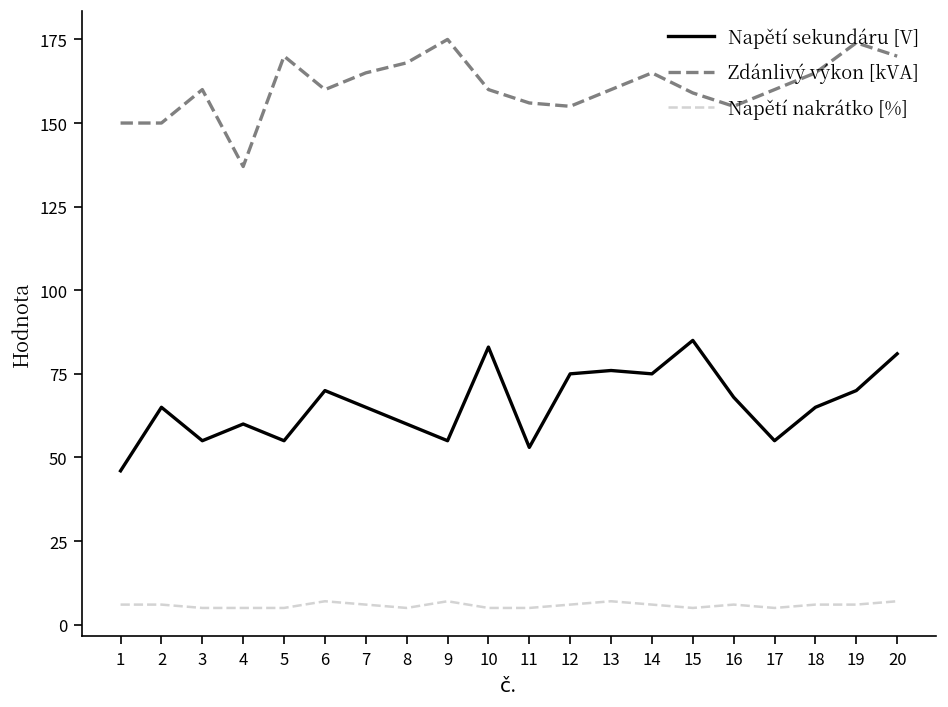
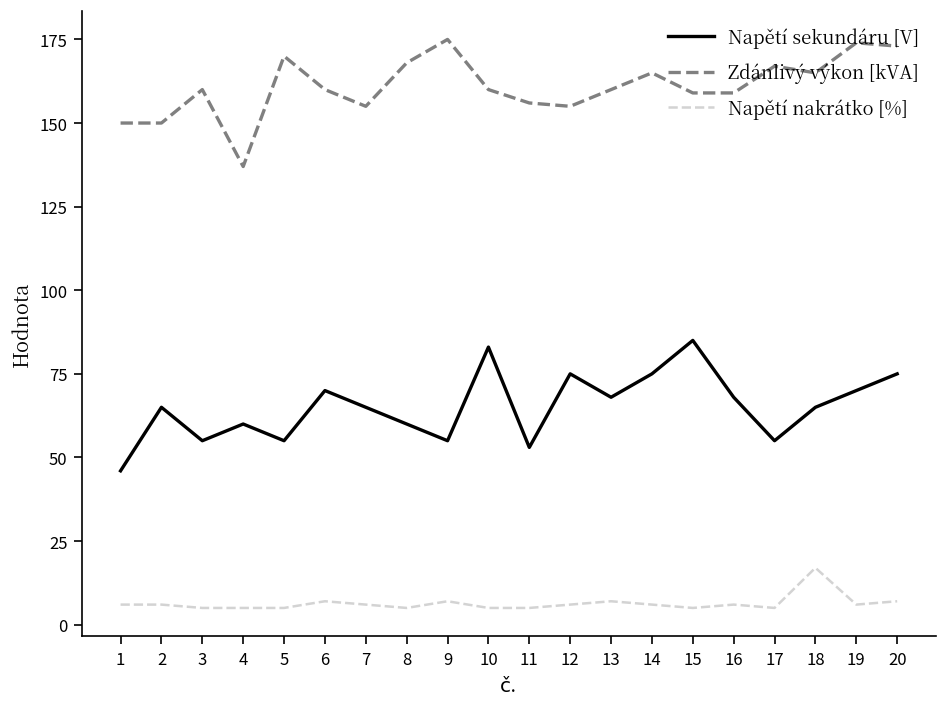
Zdánlivý výkon [kVA], 7: 165 -> 155
Napětí sekundáru [V], 13: 76 -> 68
Zdánlivý výkon [kVA], 16: 155 -> 159
Zdánlivý výkon [kVA], 17: 160 -> 167
Napětí nakrátko [%], 18: 6 -> 17
Napětí sekundáru [V], 20: 81 -> 75
Zdánlivý výkon [kVA], 20: 170 -> 173
